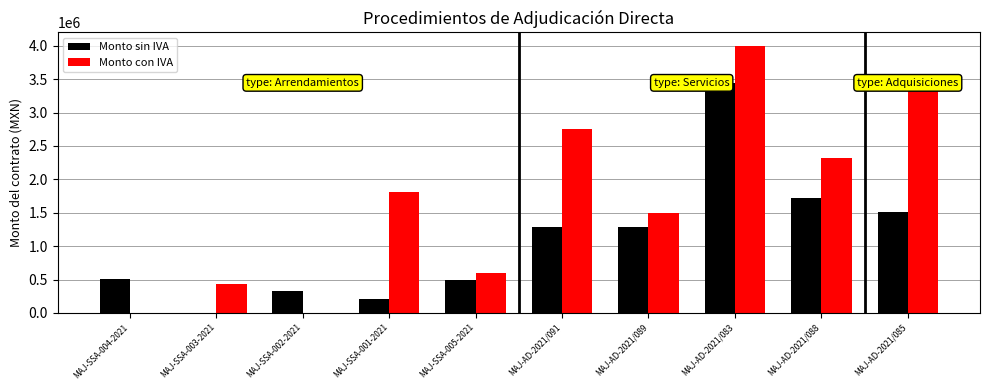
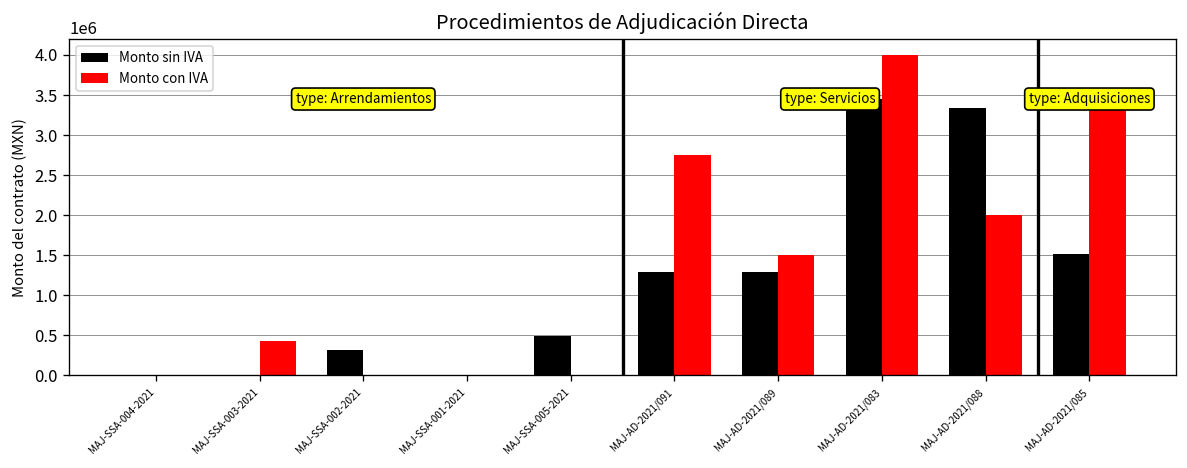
Monto sin IVA, MAJ-SSA-004-2021: 500000 -> 0
Monto sin IVA, MAJ-SSA-001-2021: 200000 -> 0
Monto con IVA, MAJ-SSA-001-2021: 1800000 -> 0
Monto con IVA, MAJ-SSA-005-2021: 600000 -> 0
Monto sin IVA, MAJ-AD-2021/088: 1700000 -> 3300000
Monto con IVA, MAJ-AD-2021/088: 2300000 -> 2000000
